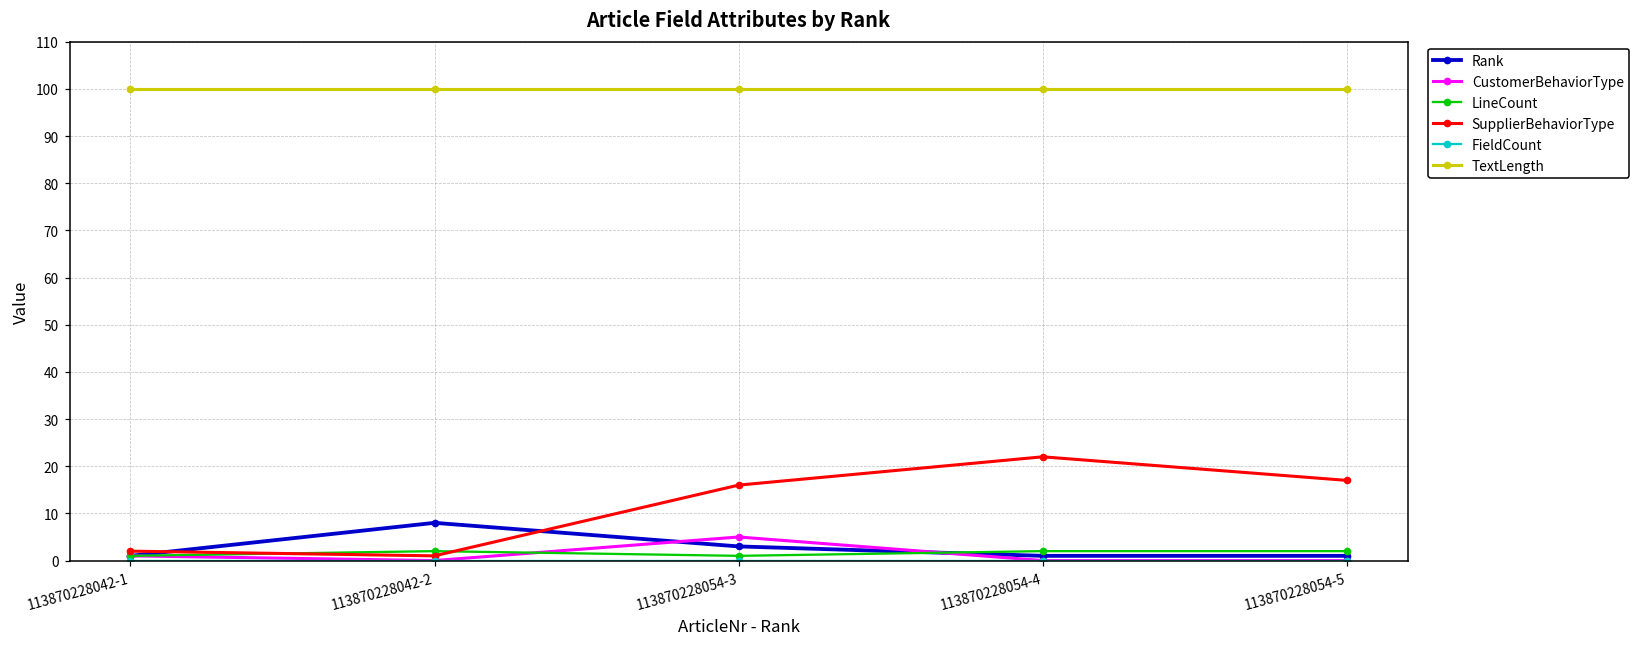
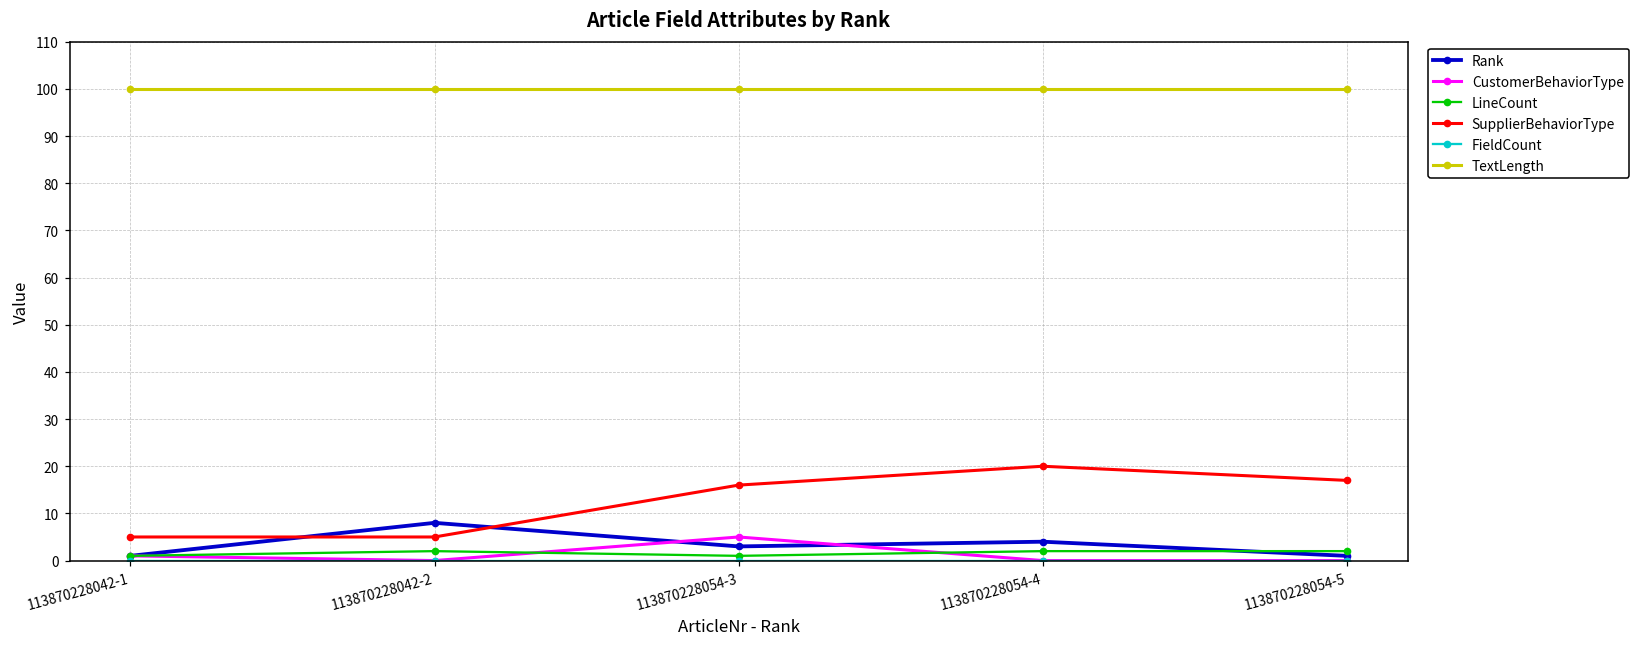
SupplierBehaviorType, 113870228042-1: 2 -> 5
SupplierBehaviorType, 113870228042-2: 1 -> 5
Rank, 113870228054-4: 1 -> 4
SupplierBehaviorType, 113870228054-4: 22 -> 20
